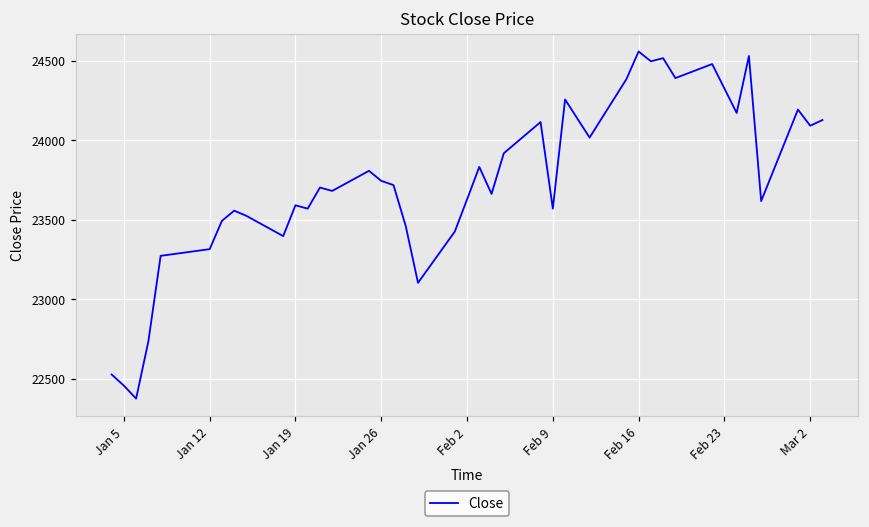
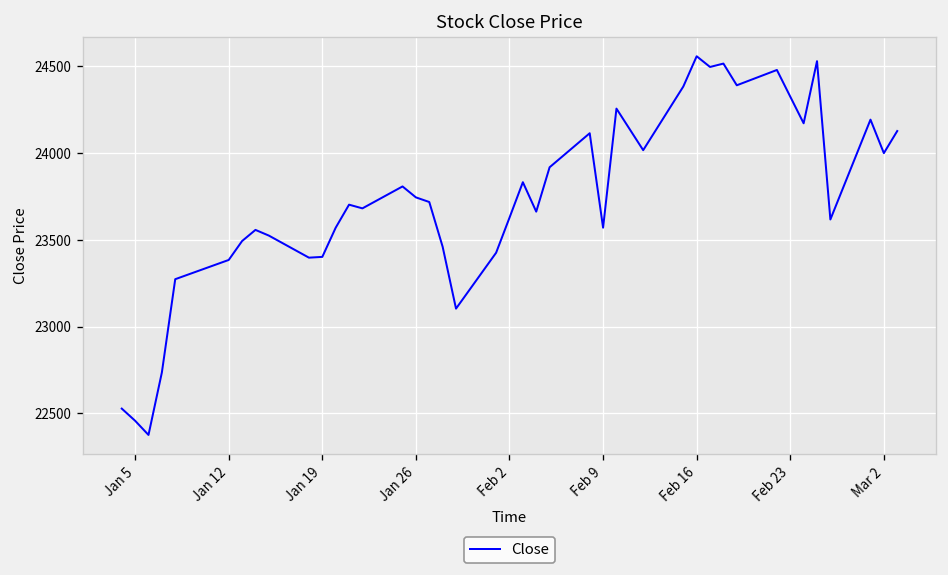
Jan 12: 23320 -> 23380
Jan 19: 23590 -> 23400
Mar 2: 24090 -> 24000
